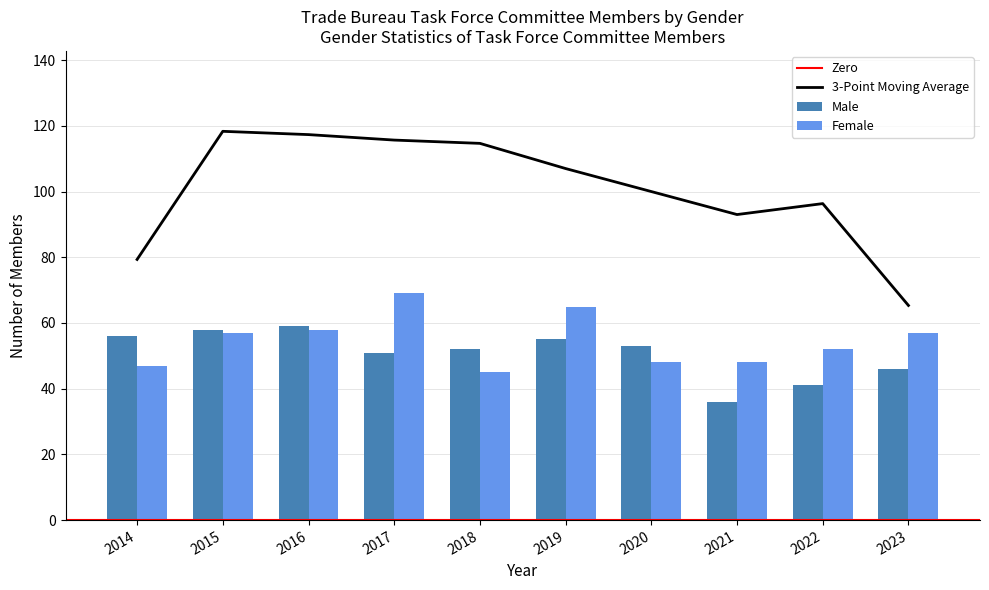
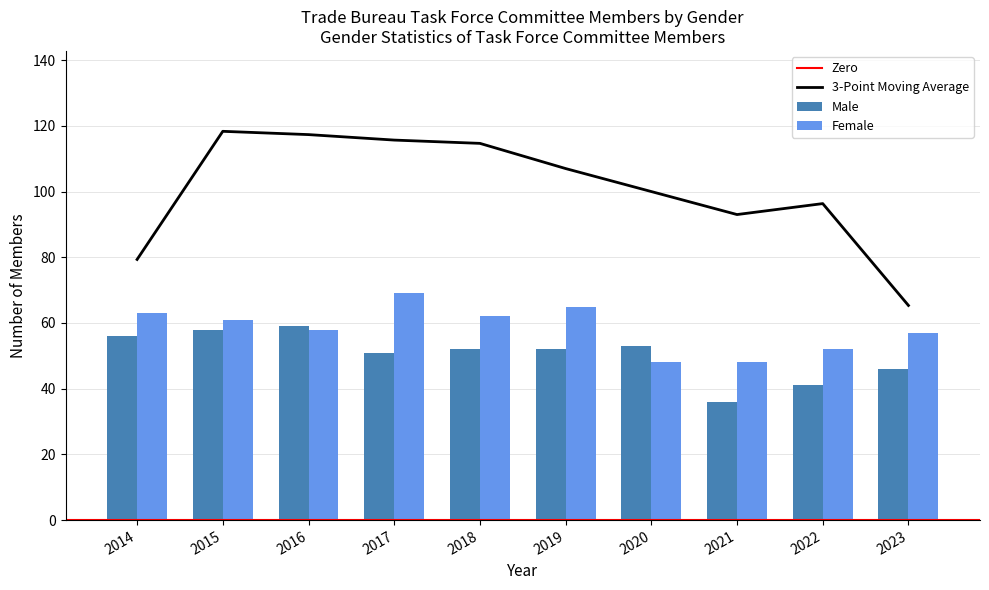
Female, 2014: 47 -> 63
Female, 2015: 57 -> 61
Female, 2018: 45 -> 62
Male, 2019: 55 -> 52
